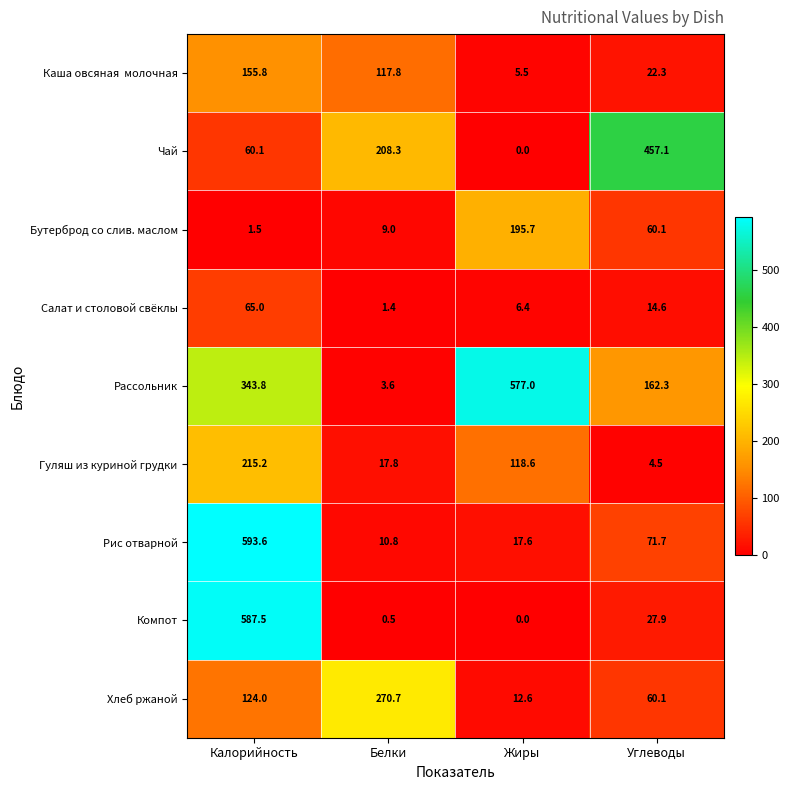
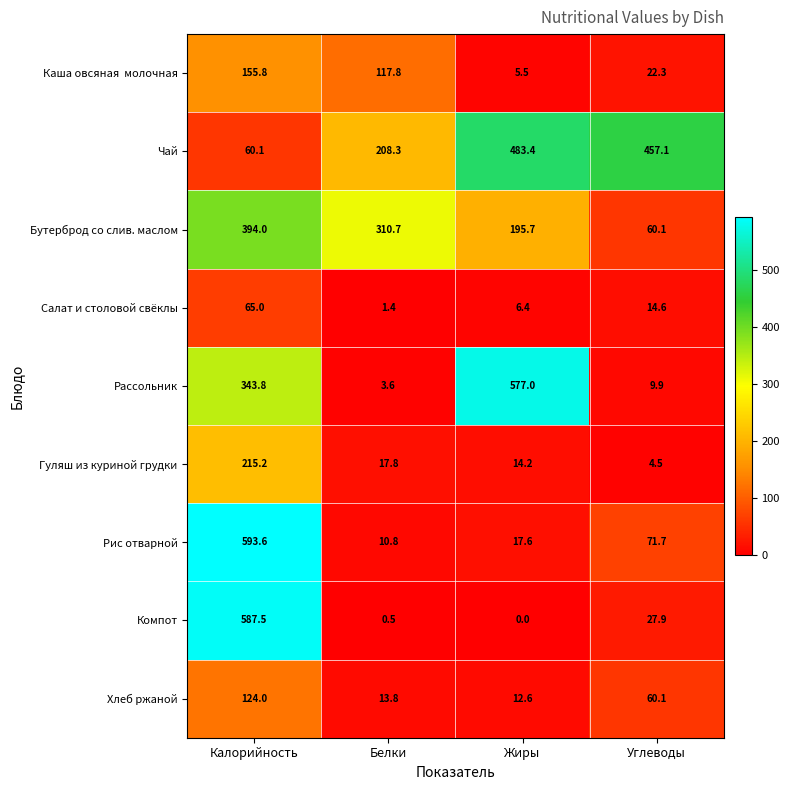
Чай, Жиры: 0.0 -> 483.4
Бутерброд со слив. маслом, Калорийность: 1.5 -> 394.0
Бутерброд со слив. маслом, Белки: 9.0 -> 310.7
Рассольник, Углеводы: 162.3 -> 9.9
Гуляш из куриной грудки, Жиры: 118.6 -> 14.2
Хлеб ржаной, Белки: 270.7 -> 13.8
